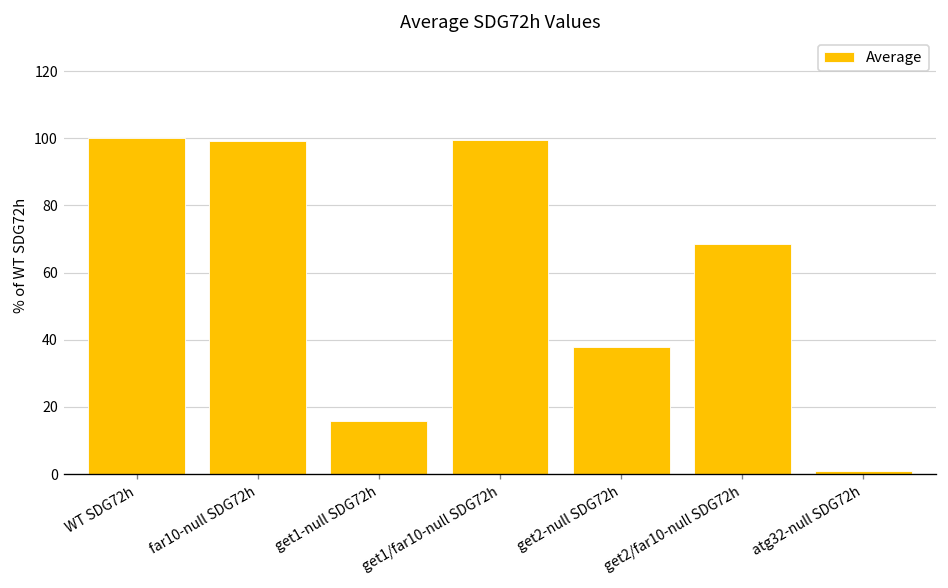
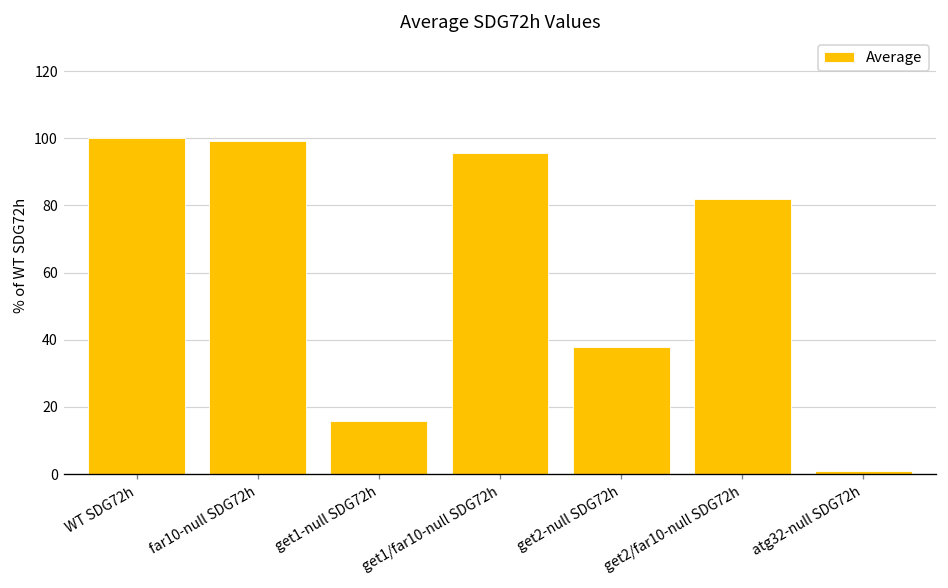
get1/far10-null SDG72h: 99 -> 96
get2/far10-null SDG72h: 69 -> 82
